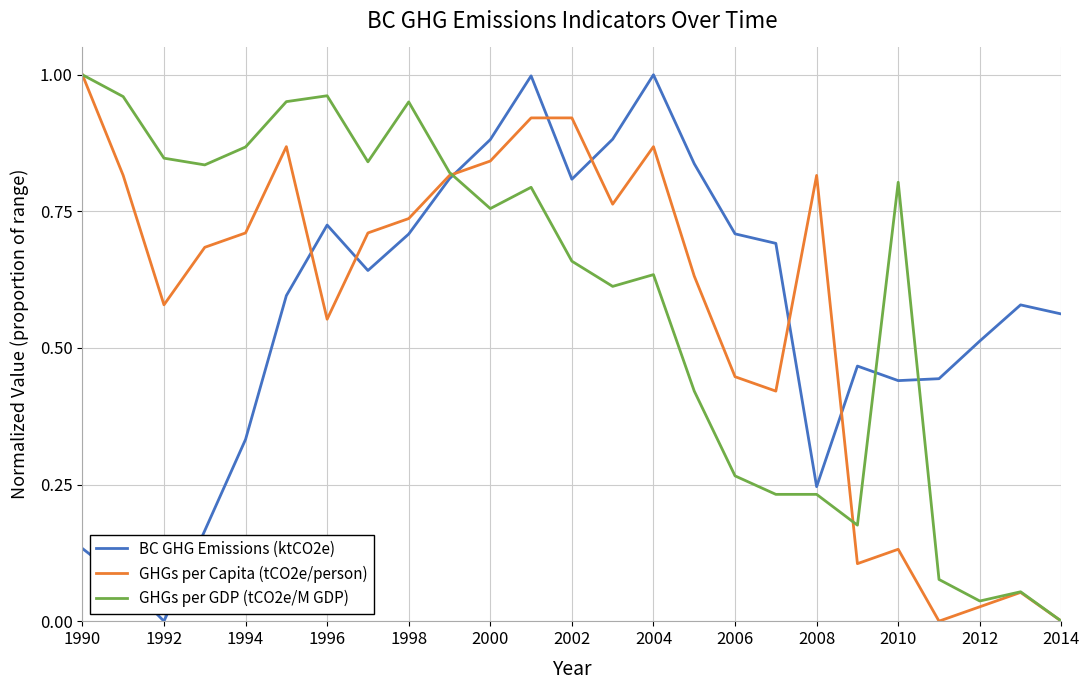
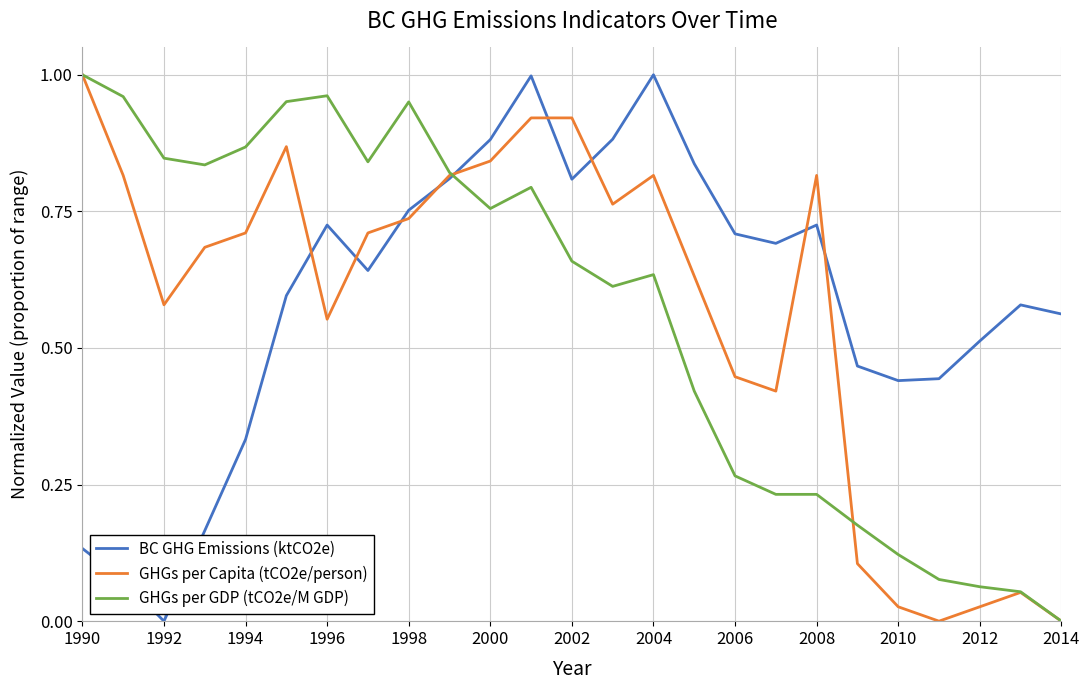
BC GHG Emissions (ktCO2e), 1998: 0.71 -> 0.75
GHGs per Capita (tCO2e/person), 2004: 0.87 -> 0.82
BC GHG Emissions (ktCO2e), 2008: 0.25 -> 0.73
GHGs per Capita (tCO2e/person), 2010: 0.13 -> 0.03
GHGs per GDP (tCO2e/M GDP), 2010: 0.80 -> 0.12
GHGs per GDP (tCO2e/M GDP), 2012: 0.04 -> 0.06
